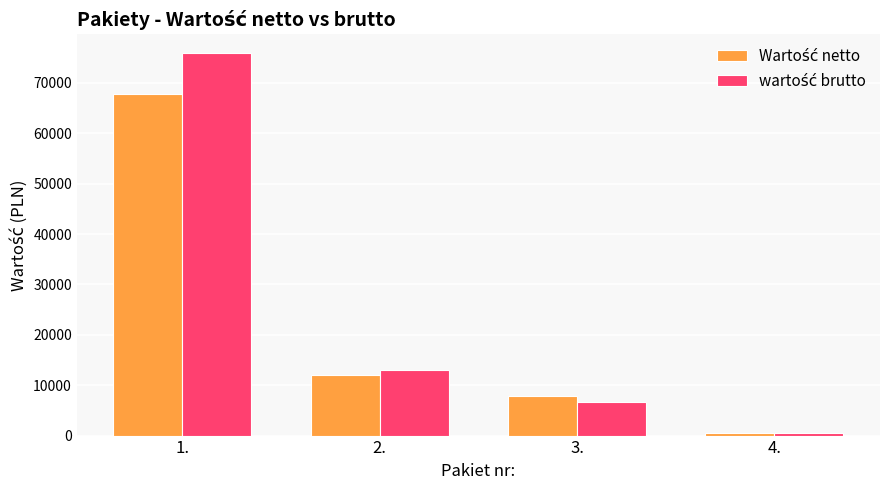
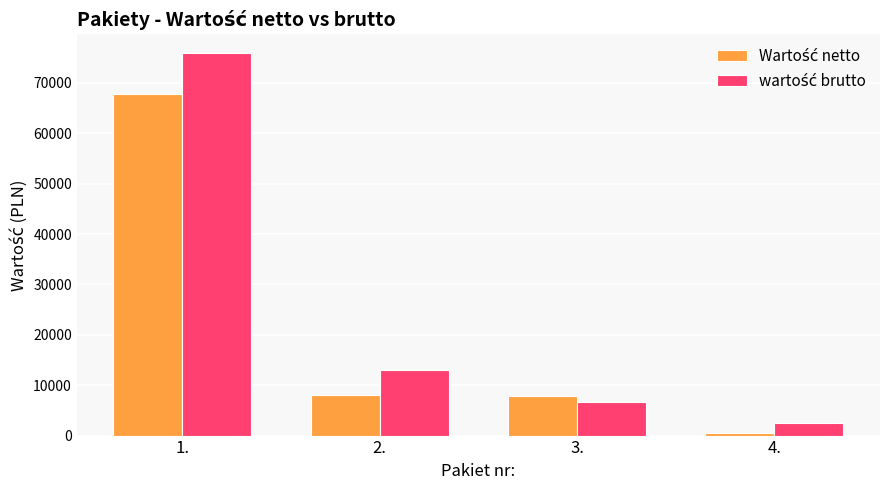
Wartość netto, 2.: 12000 -> 8000
wartość brutto, 4.: 1000 -> 2000
